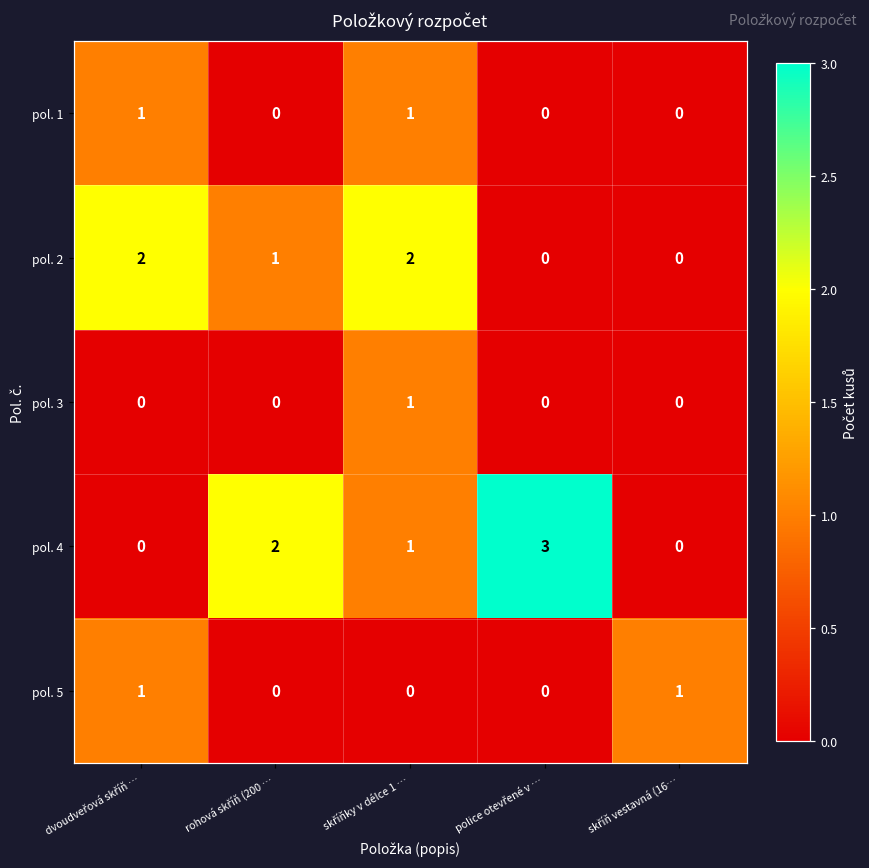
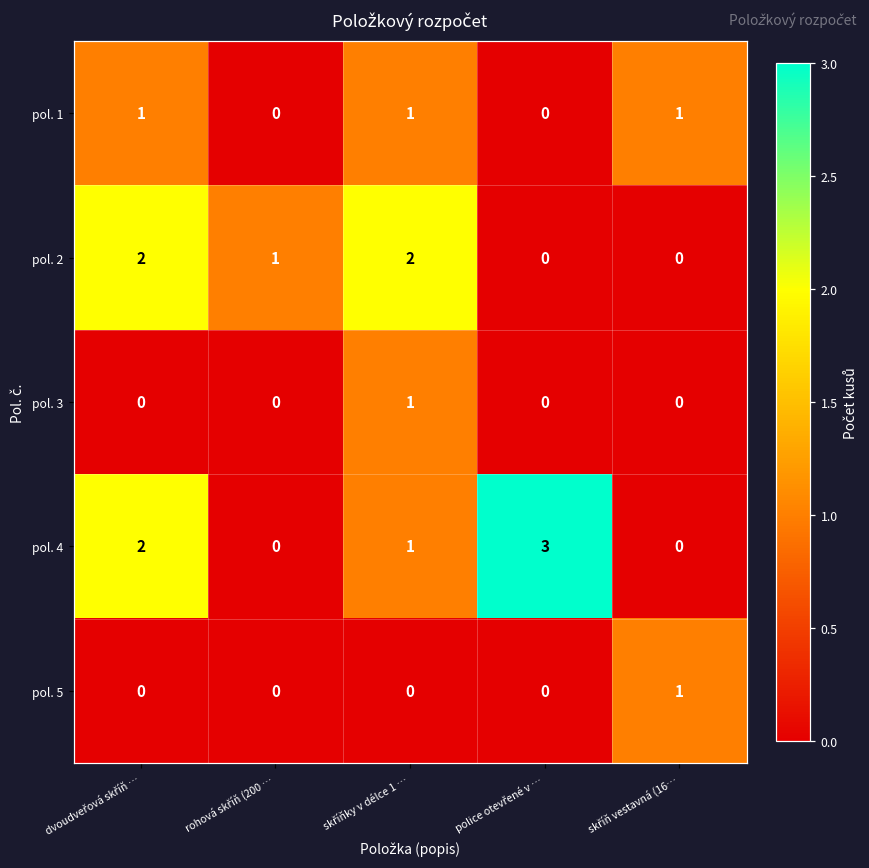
pol. 1, skříň vestavná (16…: 0 -> 1
pol. 4, dvoudveřová skříň …: 0 -> 2
pol. 4, rohová skříň (200 …: 2 -> 0
pol. 5, dvoudveřová skříň …: 1 -> 0
